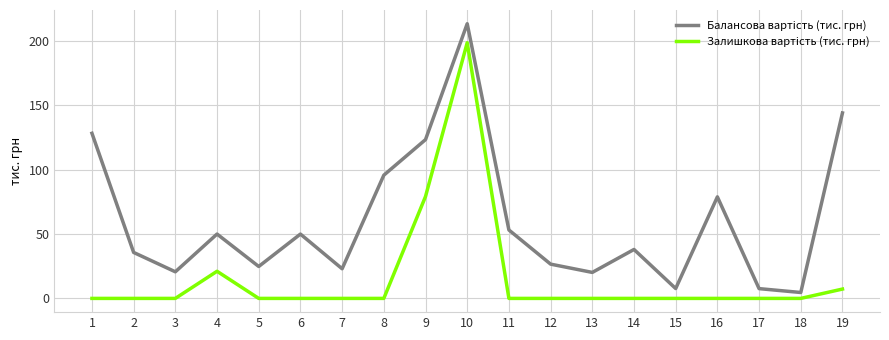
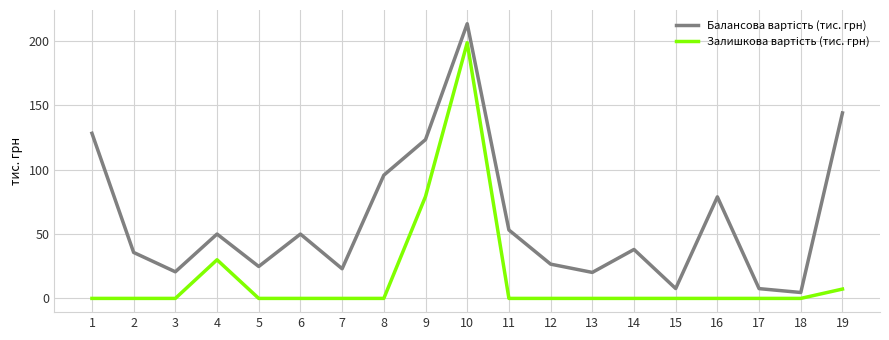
Залишкова вартість (тис. грн), 4: 21 -> 30
